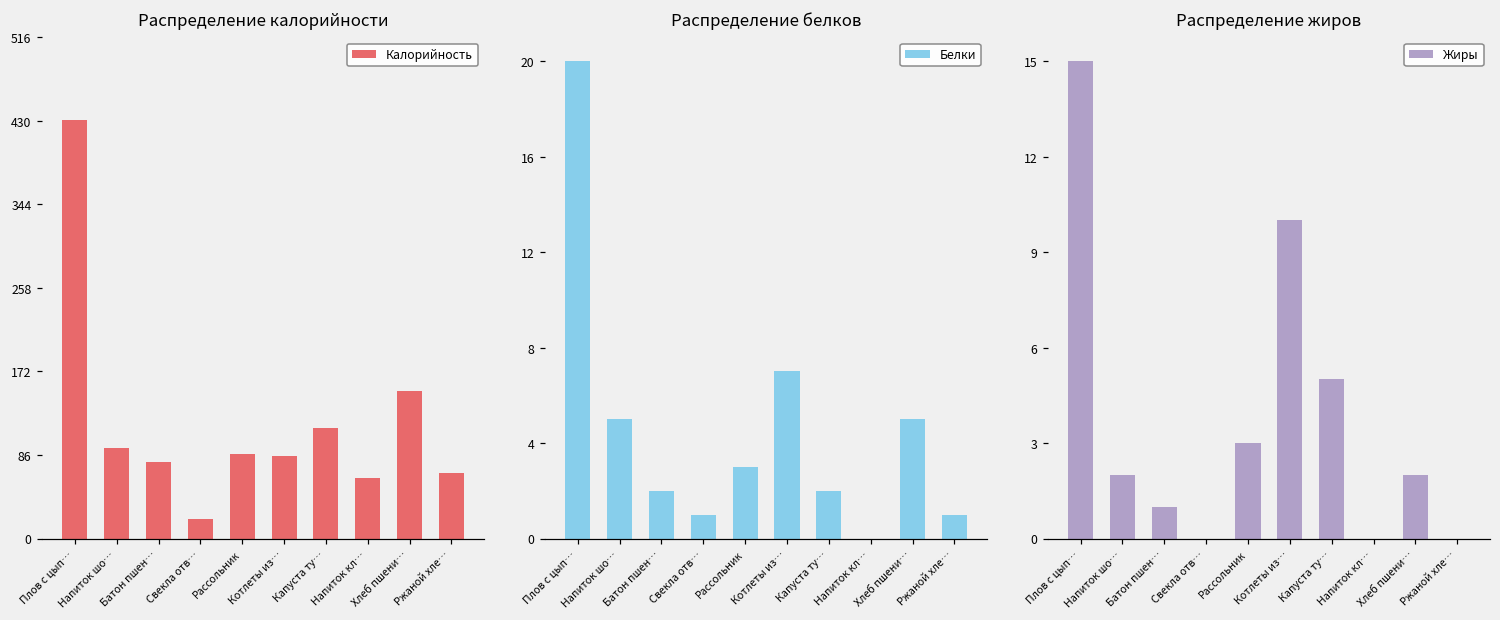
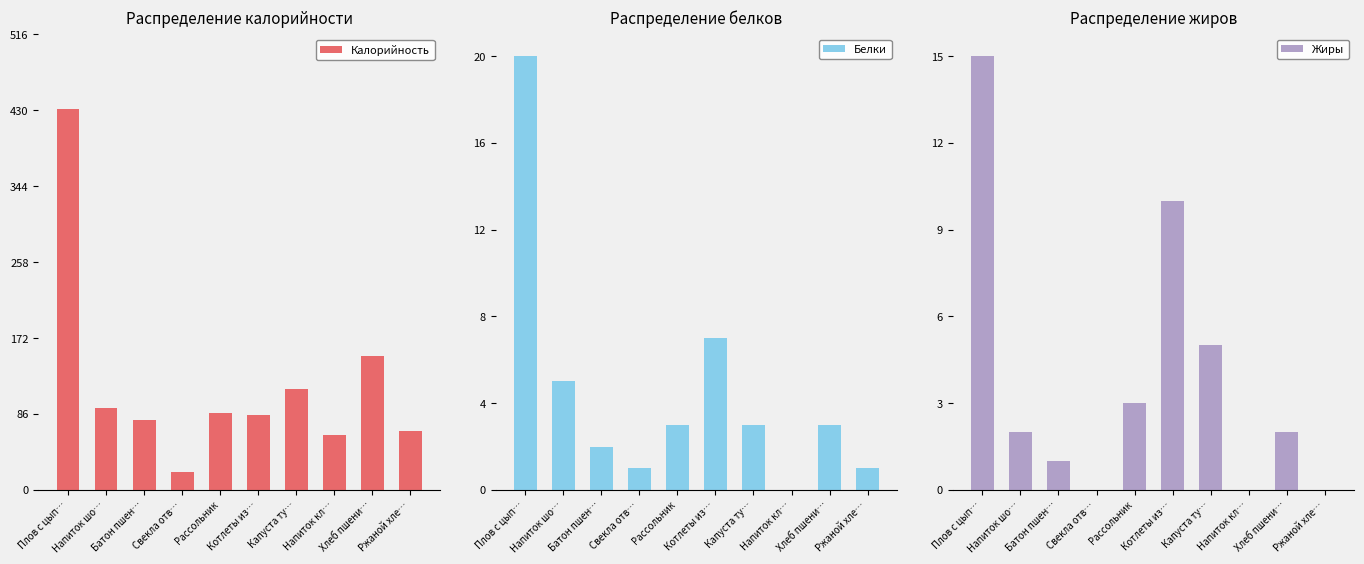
Распределение белков, Капуста ту…: 2 -> 3
Распределение белков, Хлеб пшени…: 5 -> 3
